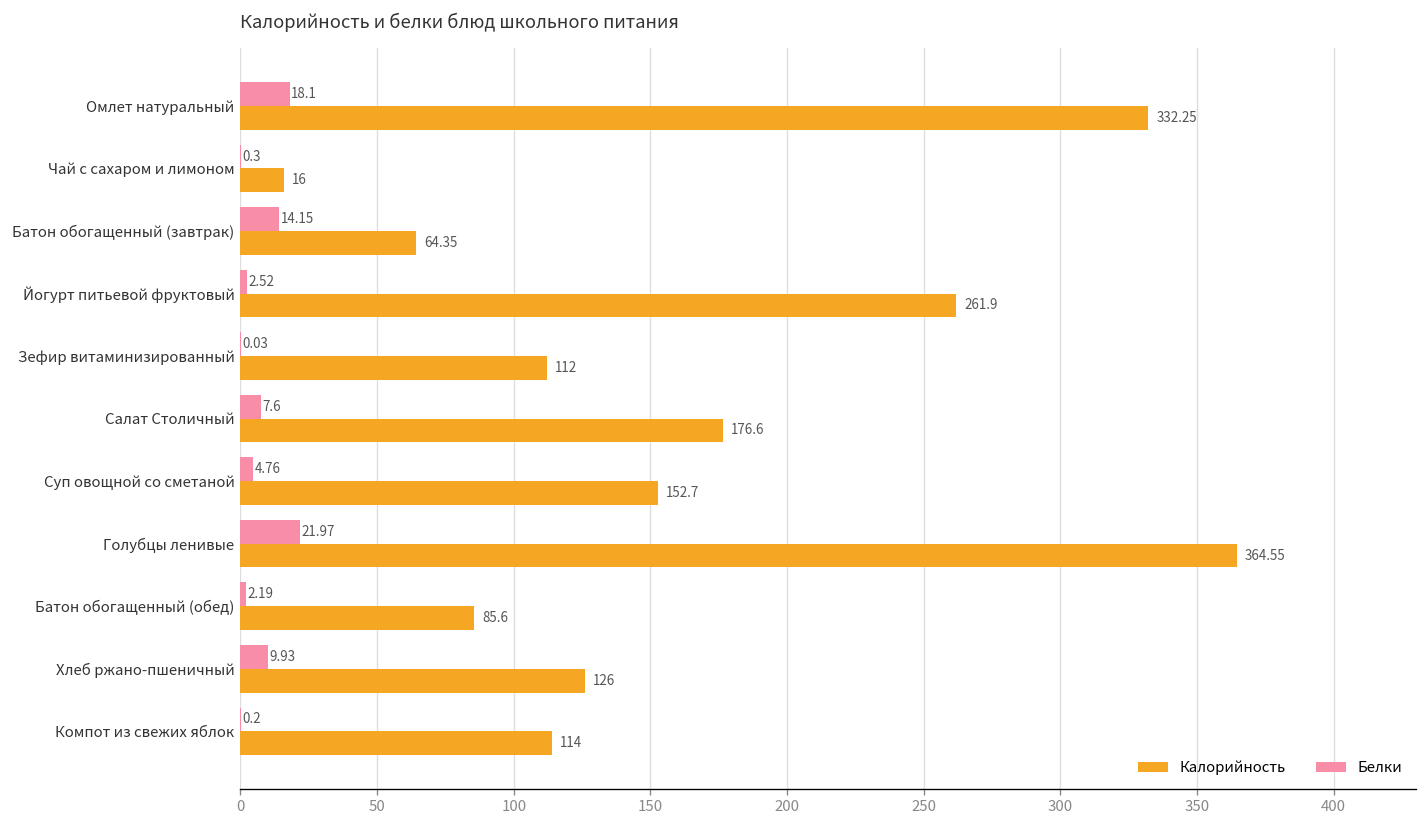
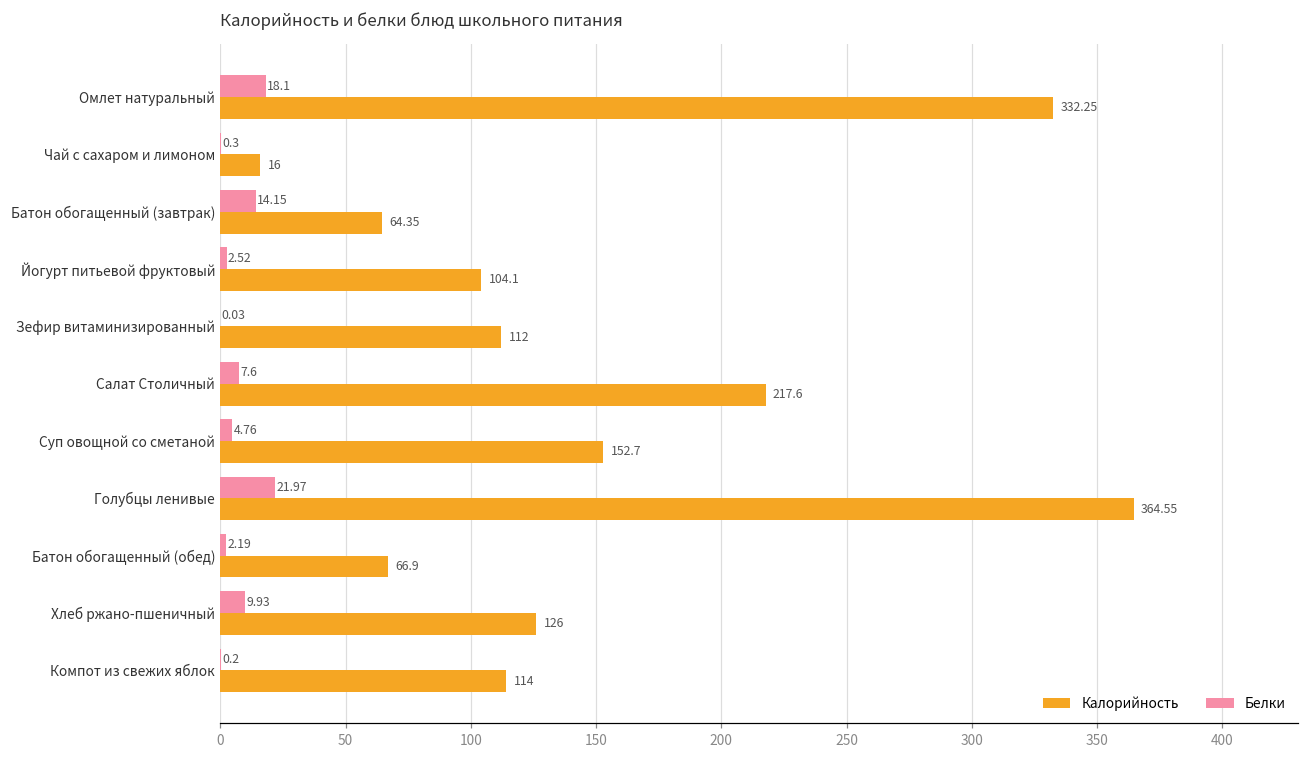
Калорийность, Йогурт питьевой фруктовый: 261.9 -> 104.1
Калорийность, Салат Столичный: 176.6 -> 217.6
Калорийность, Батон обогащенный (обед): 85.6 -> 66.9
